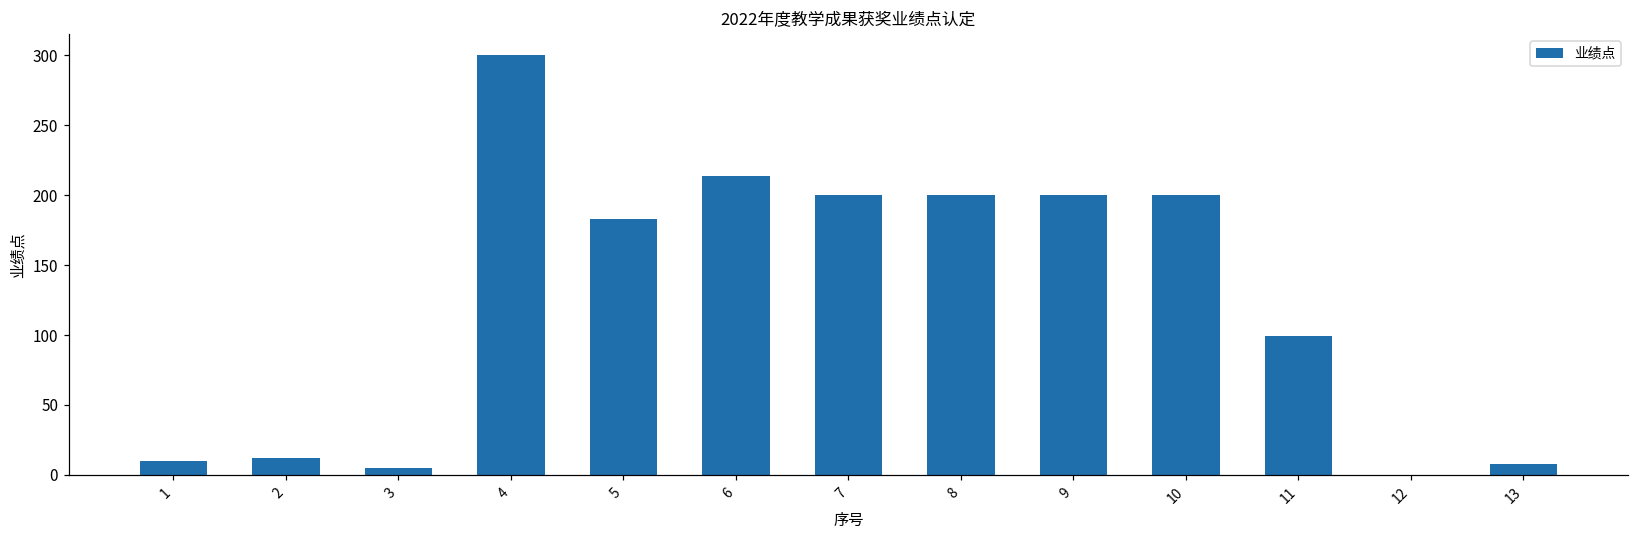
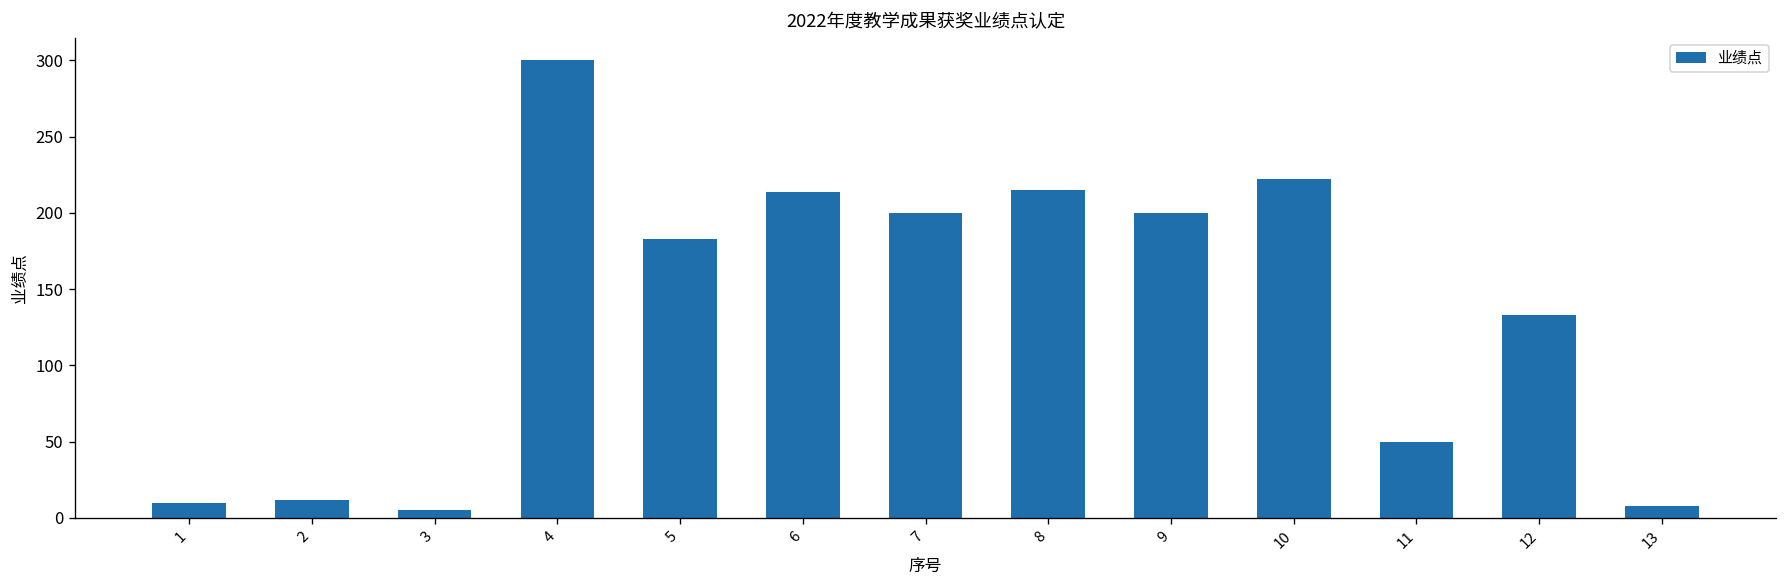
8: 200 -> 215
10: 200 -> 222
11: 99 -> 50
12: 0 -> 133
